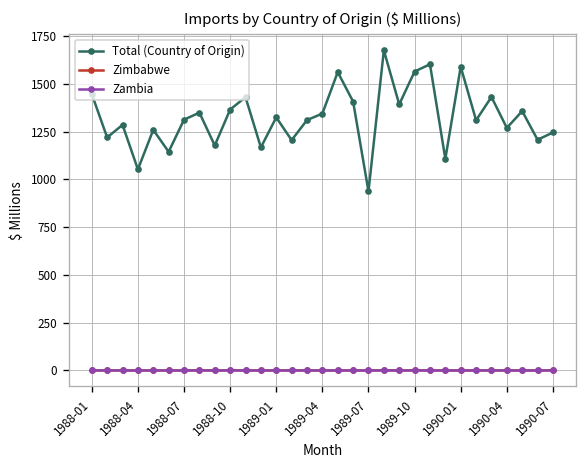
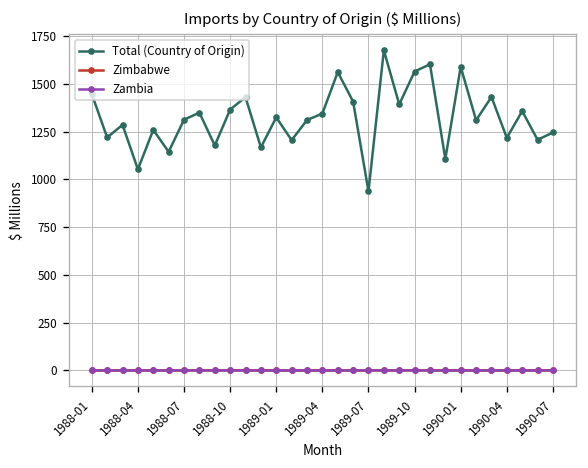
Total (Country of Origin), 1990-04: 1270 -> 1220
